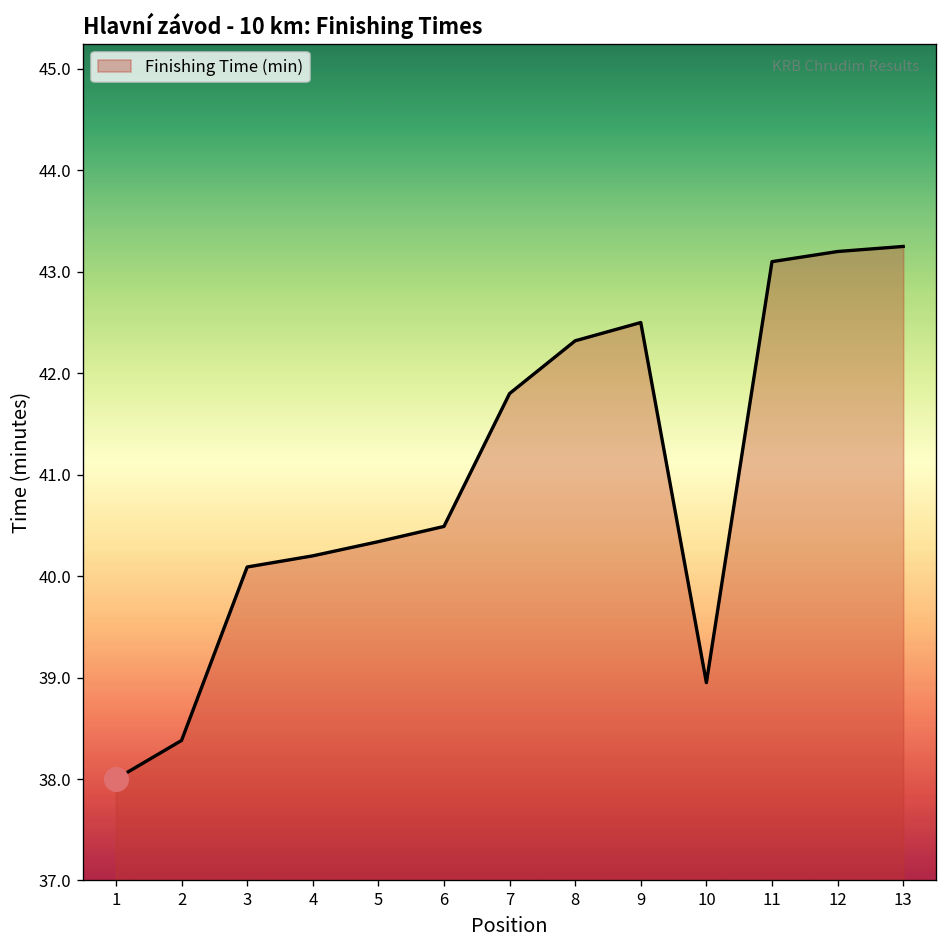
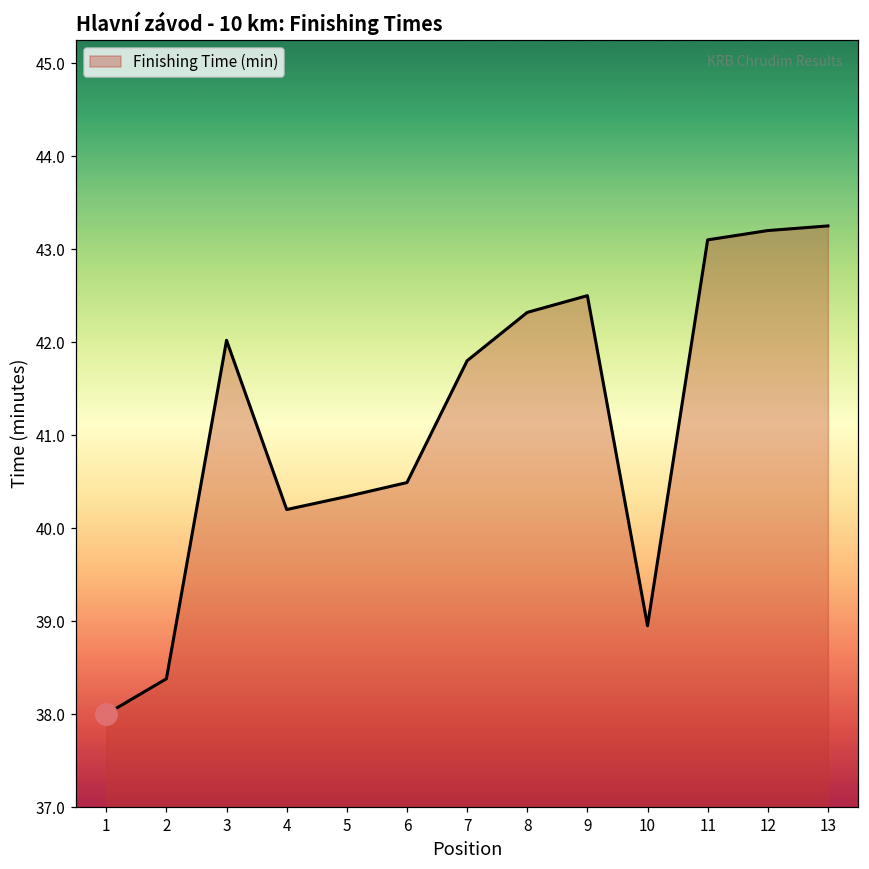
Finishing Time (min), 3: 40.1 -> 42.0
